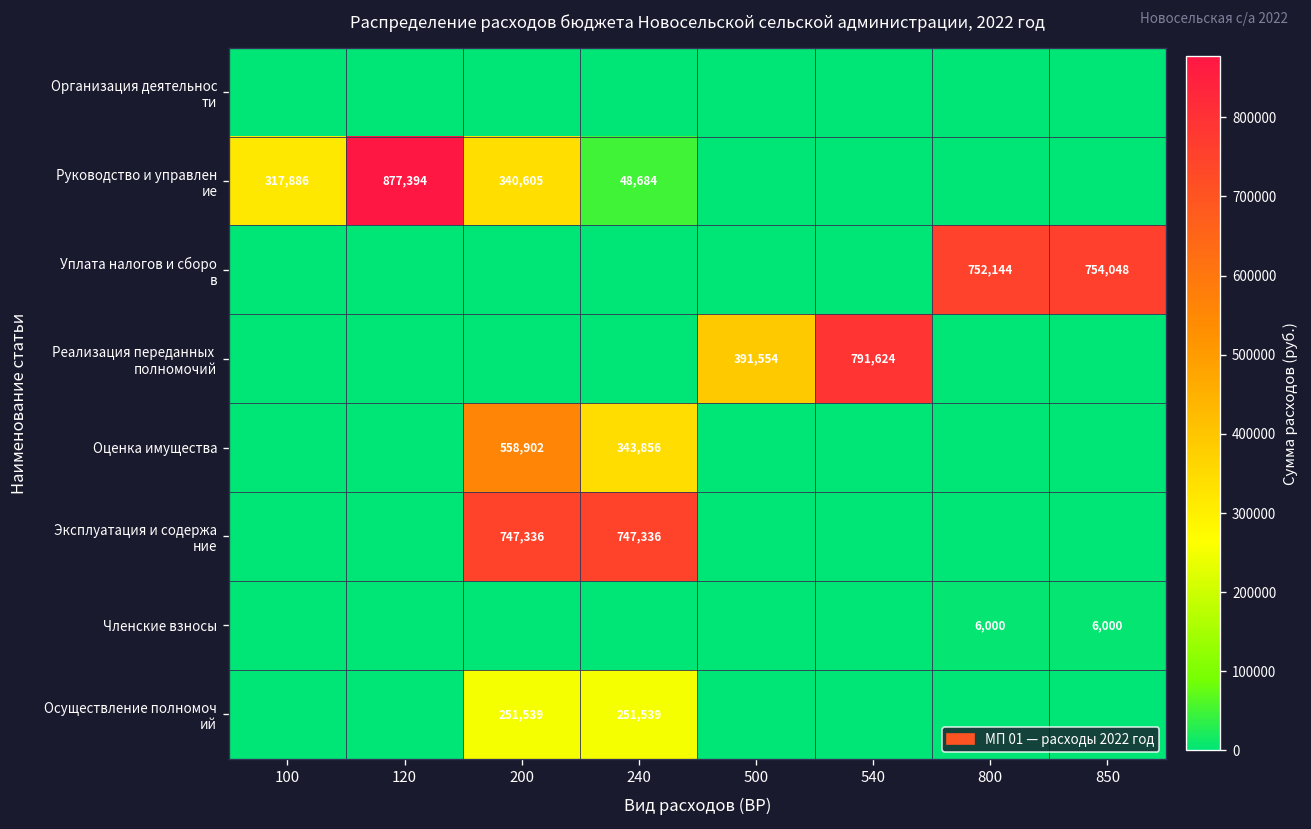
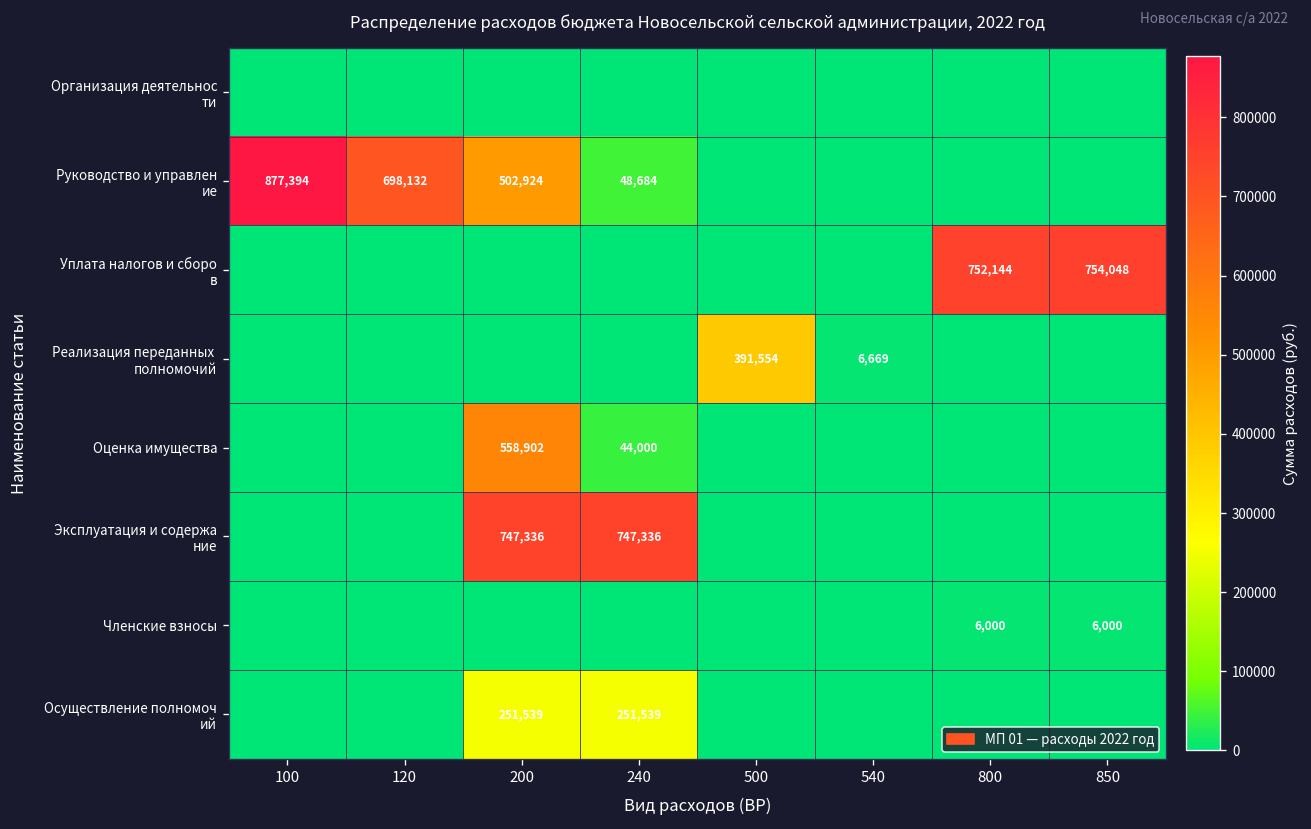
Руководство и управлен ие, 100: 317,886 -> 877,394
Руководство и управлен ие, 120: 877,394 -> 698,132
Руководство и управлен ие, 200: 340,605 -> 502,924
Реализация переданных полномочий, 540: 791,624 -> 6,669
Оценка имущества, 240: 343,856 -> 44,000
